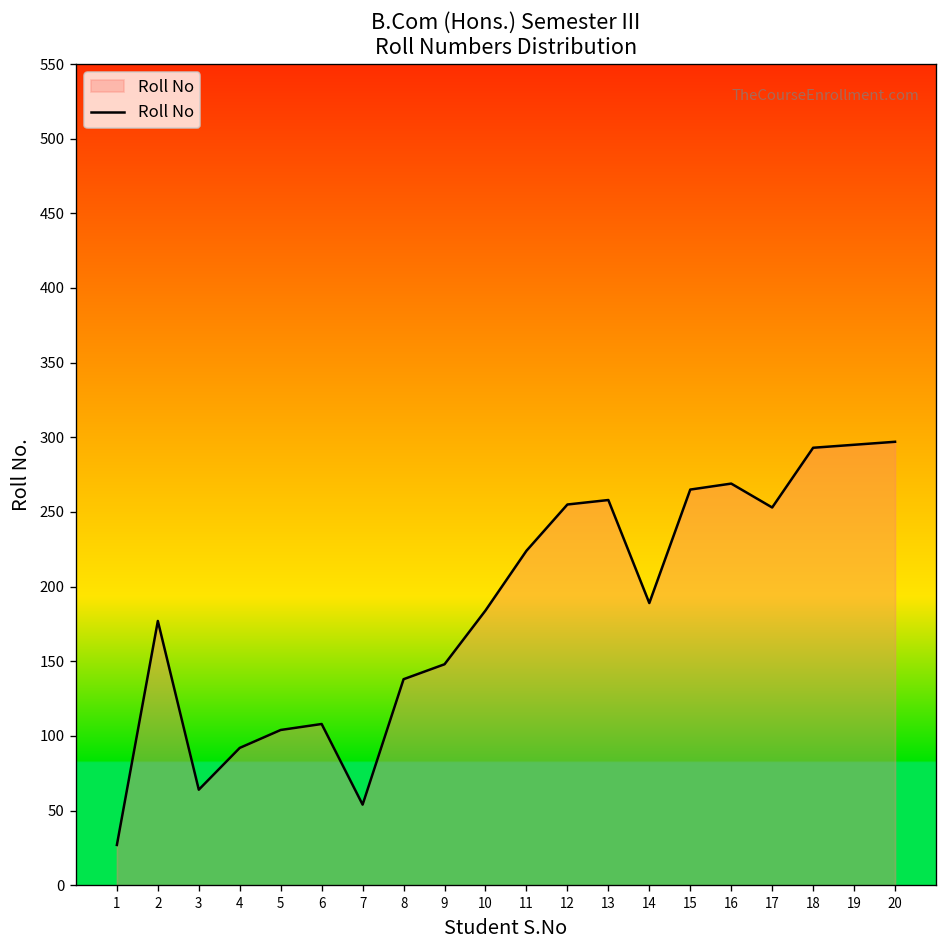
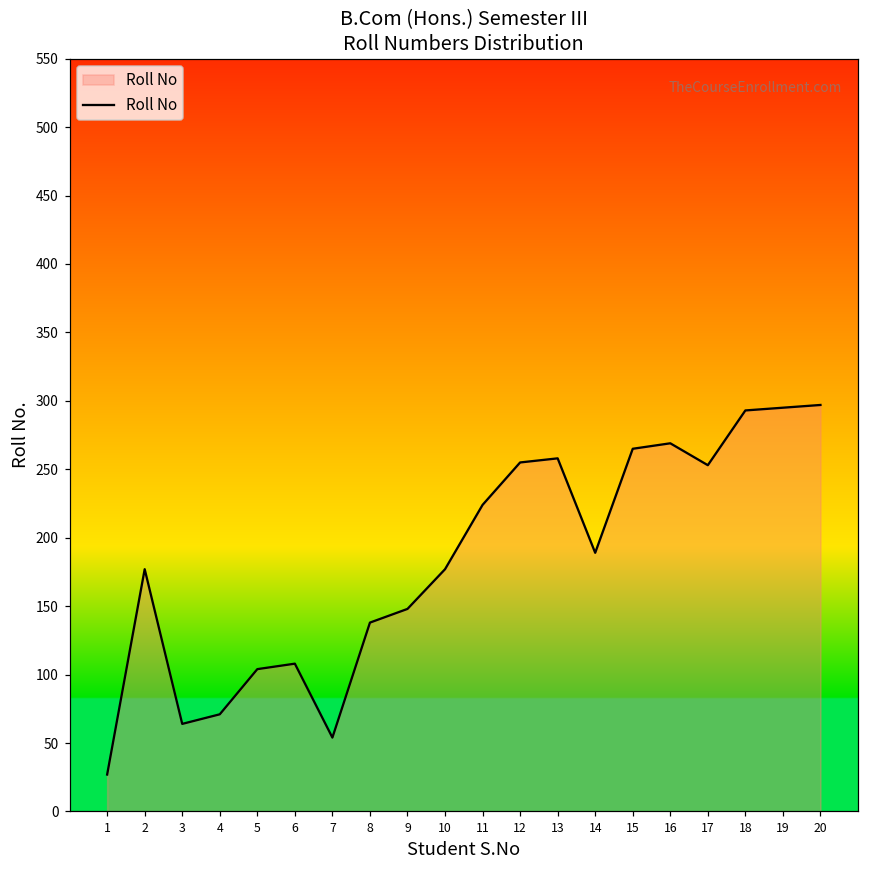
4: 92 -> 71
10: 184 -> 177
